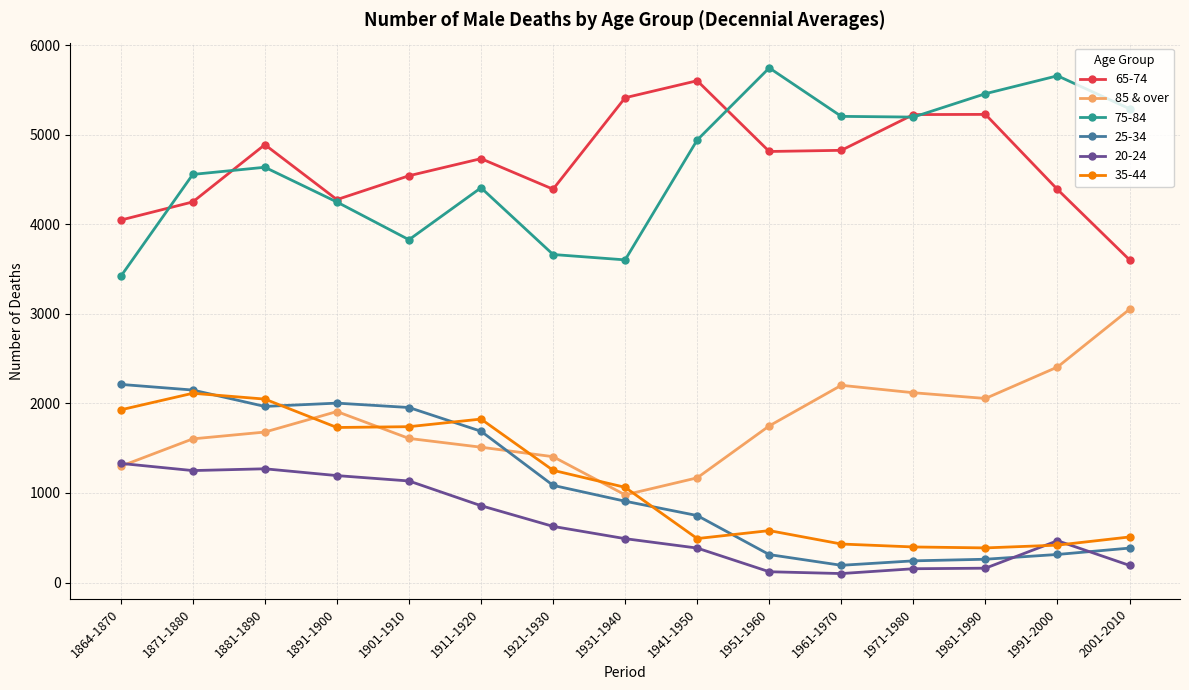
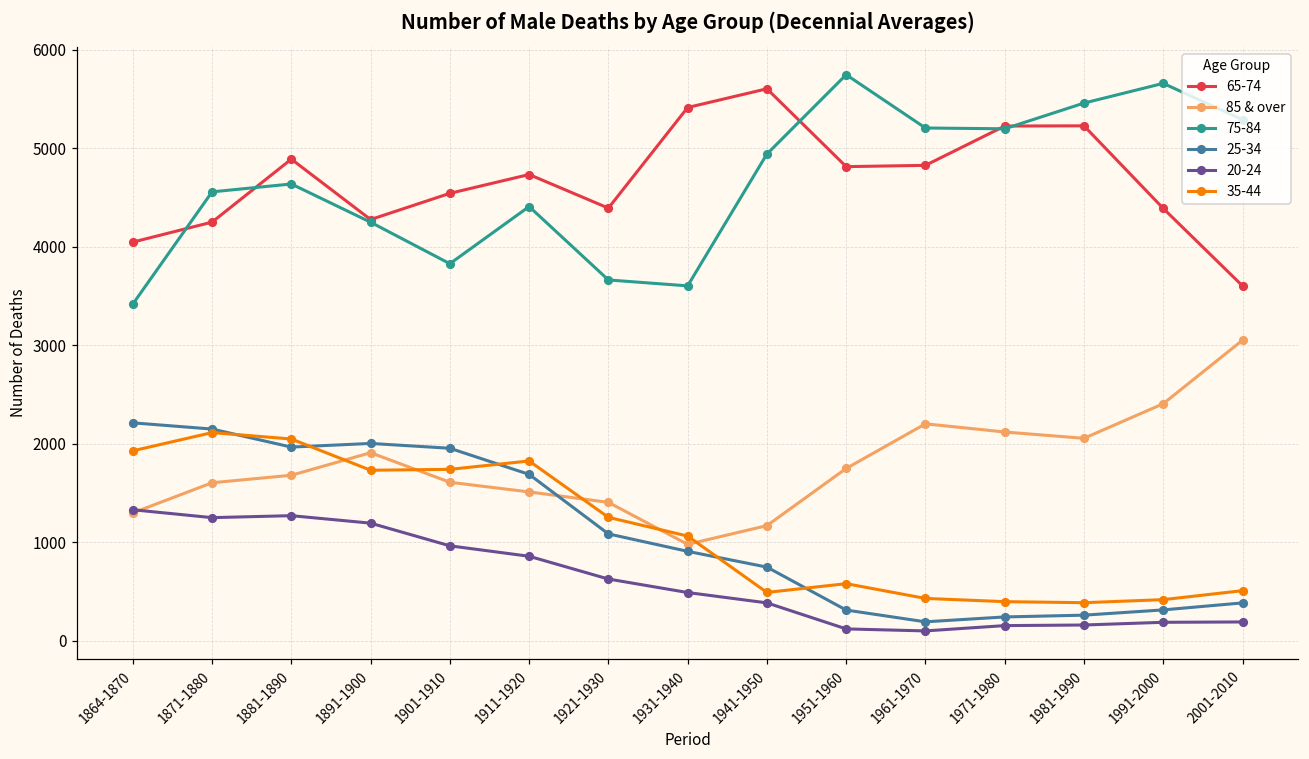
20-24, 1901-1910: 1100 -> 1000
20-24, 1991-2000: 500 -> 200
